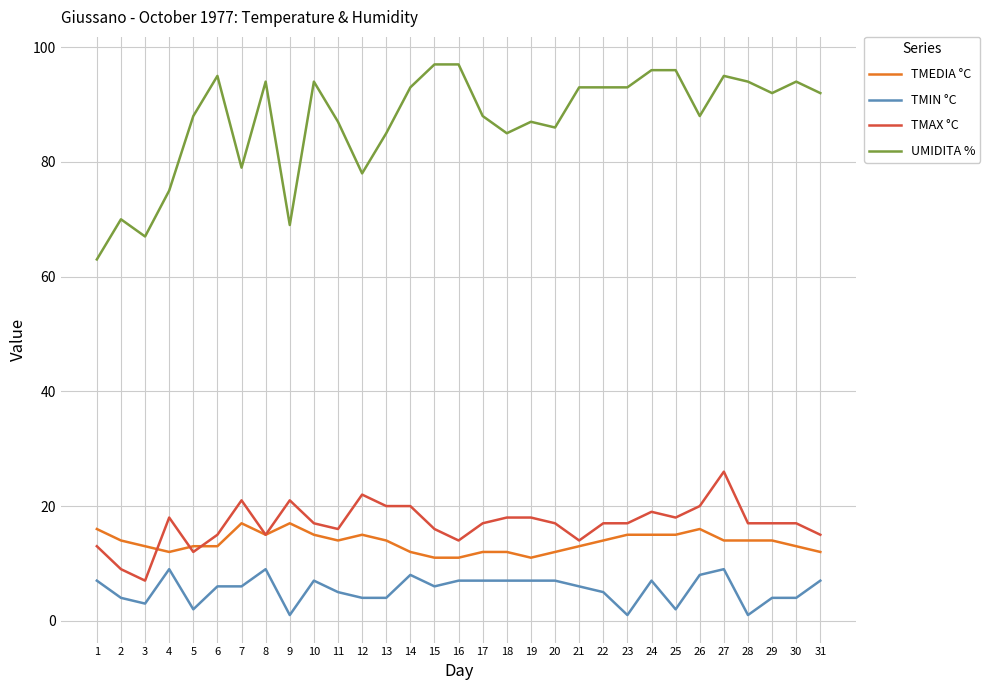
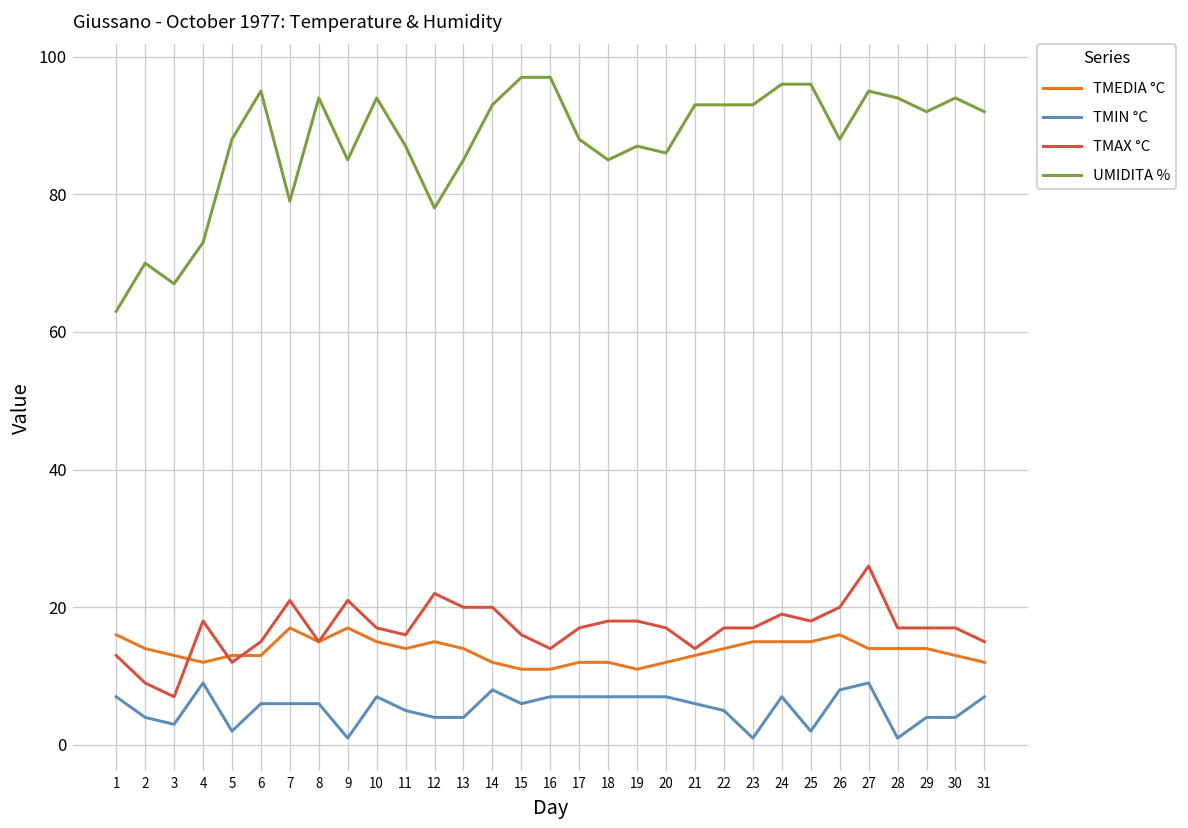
UMIDITA %, 4: 75 -> 73
TMIN °C, 8: 9 -> 6
UMIDITA %, 9: 69 -> 85
